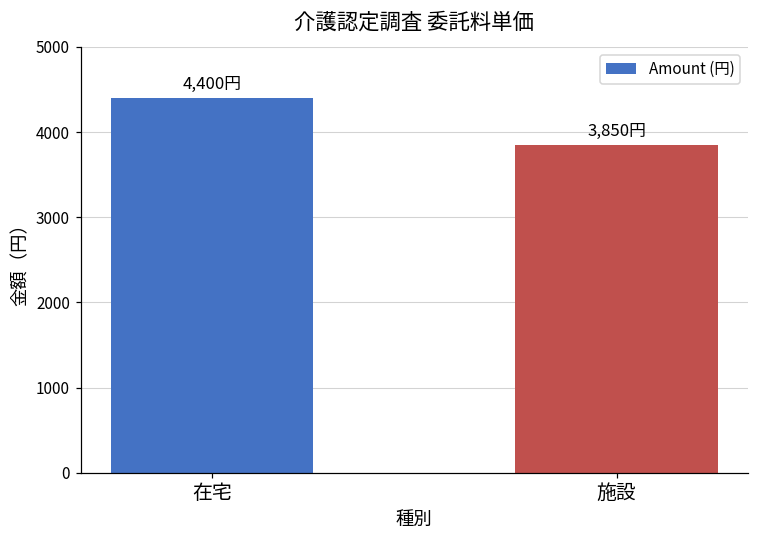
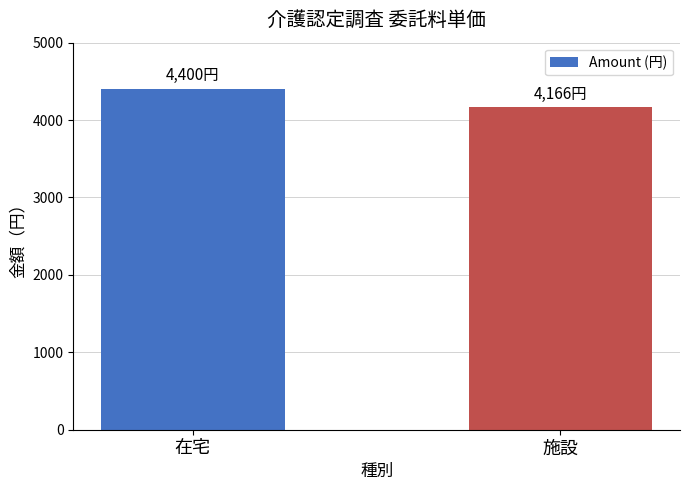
施設: 3,850円 -> 4,166円
